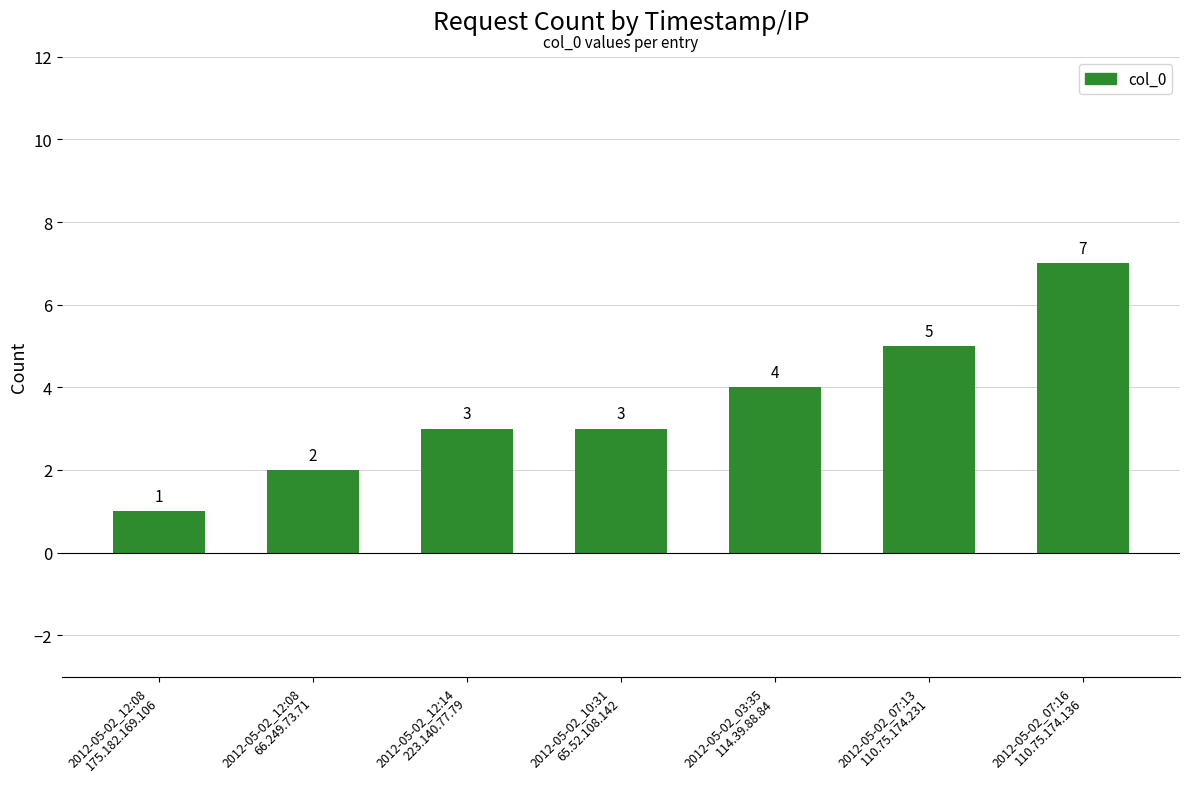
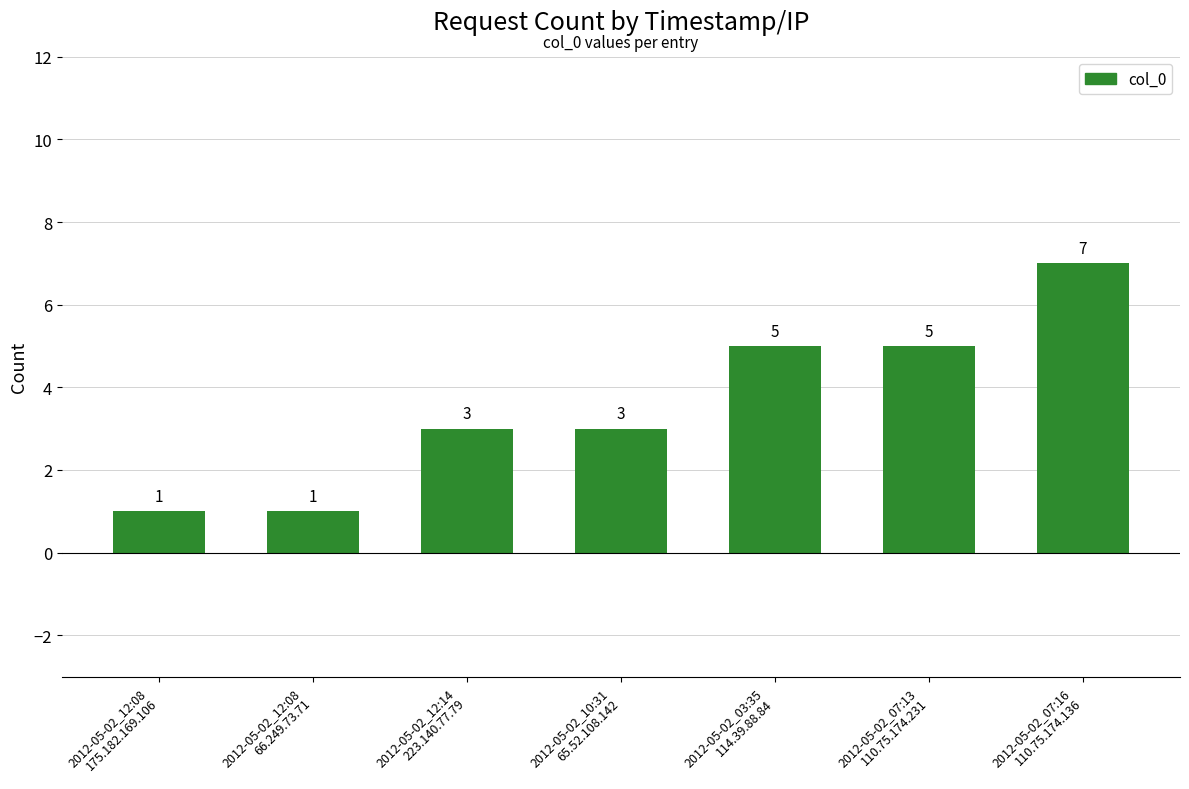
2012-05-02_12:08 66.249.73.71: 2 -> 1
2012-05-02_03:35 114.39.88.84: 4 -> 5
